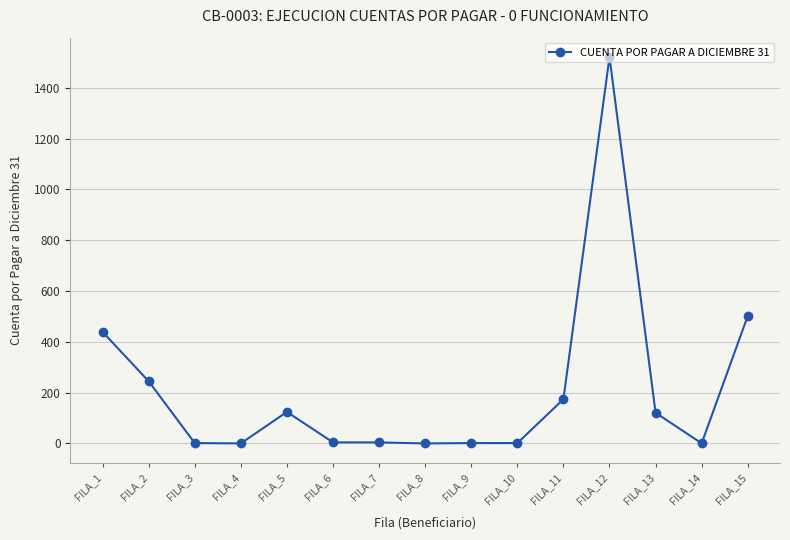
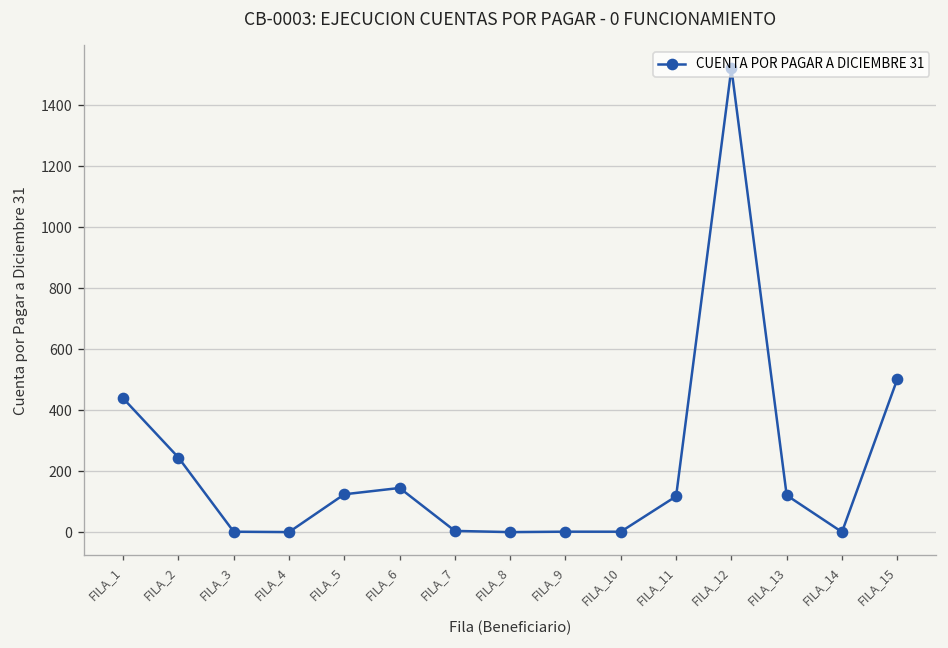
FILA_6: 0 -> 140
FILA_11: 170 -> 120
